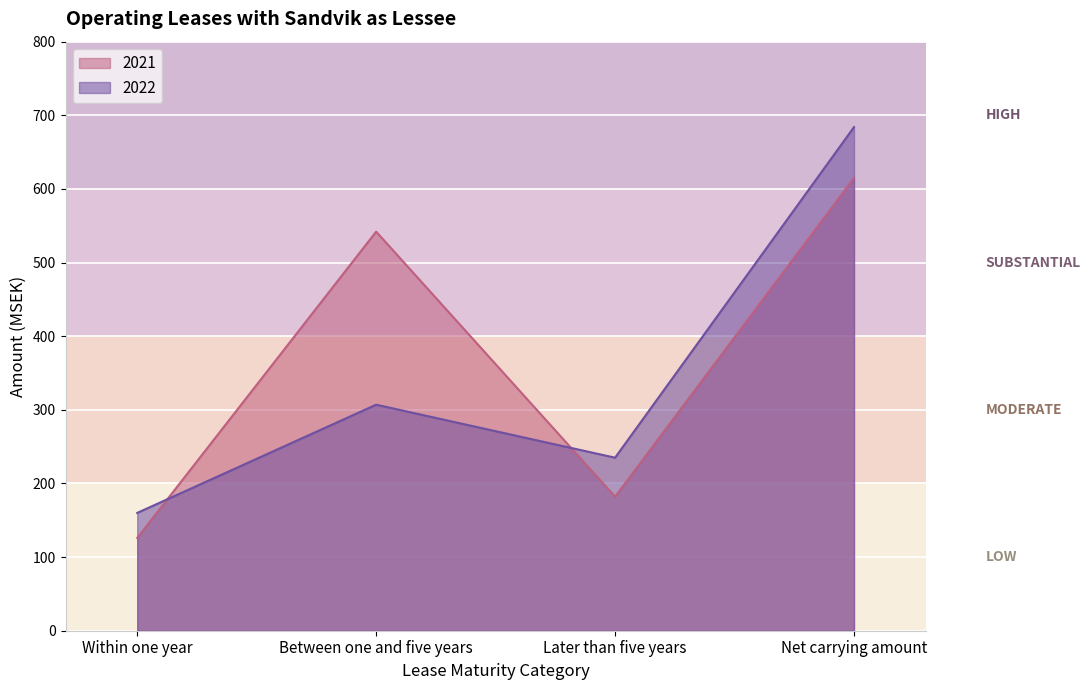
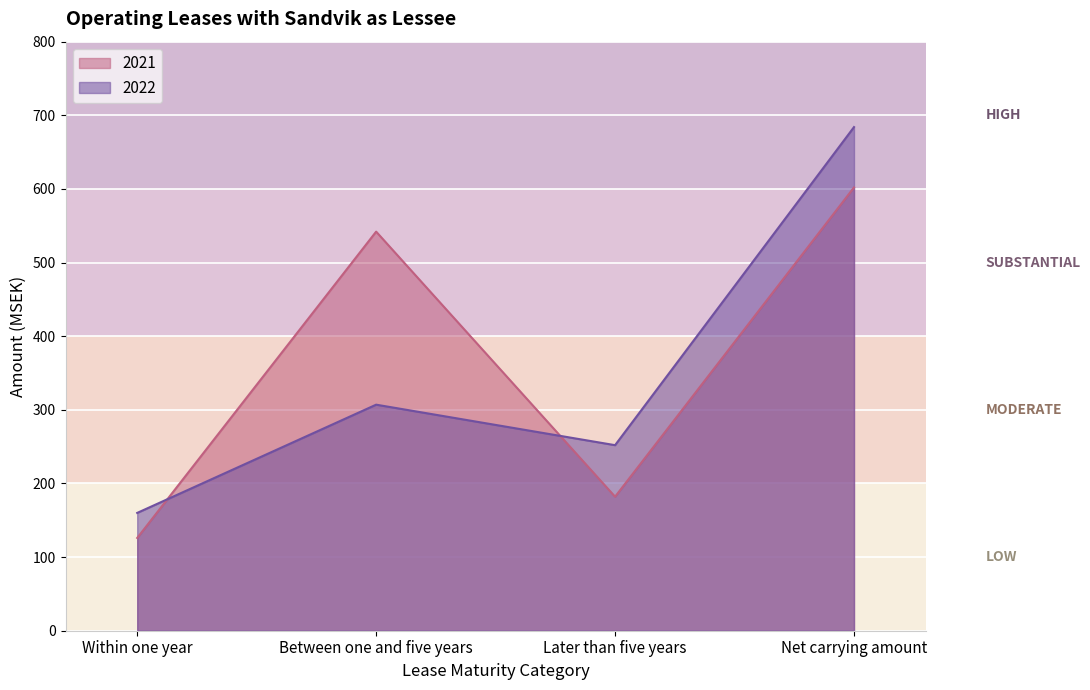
2022, Later than five years: 240 -> 250
2021, Net carrying amount: 620 -> 600
